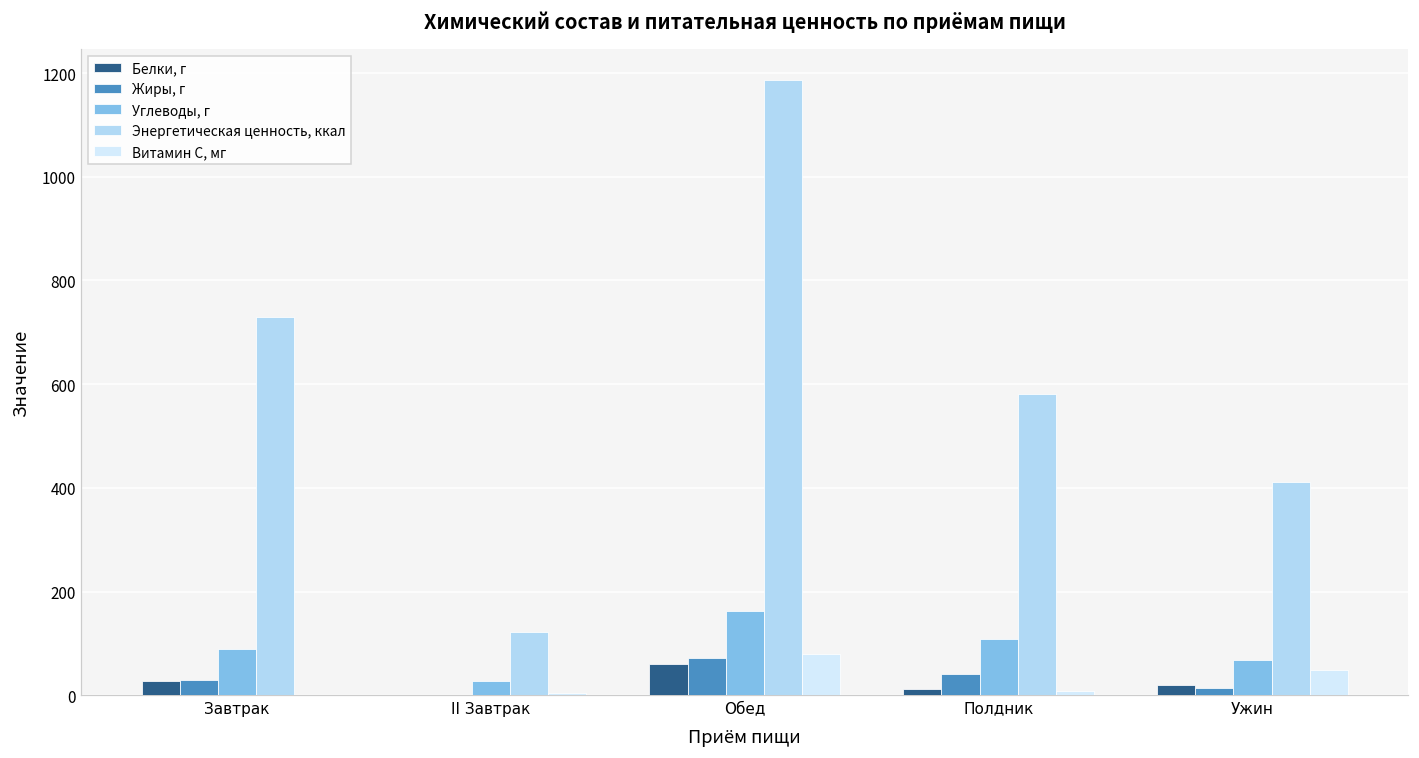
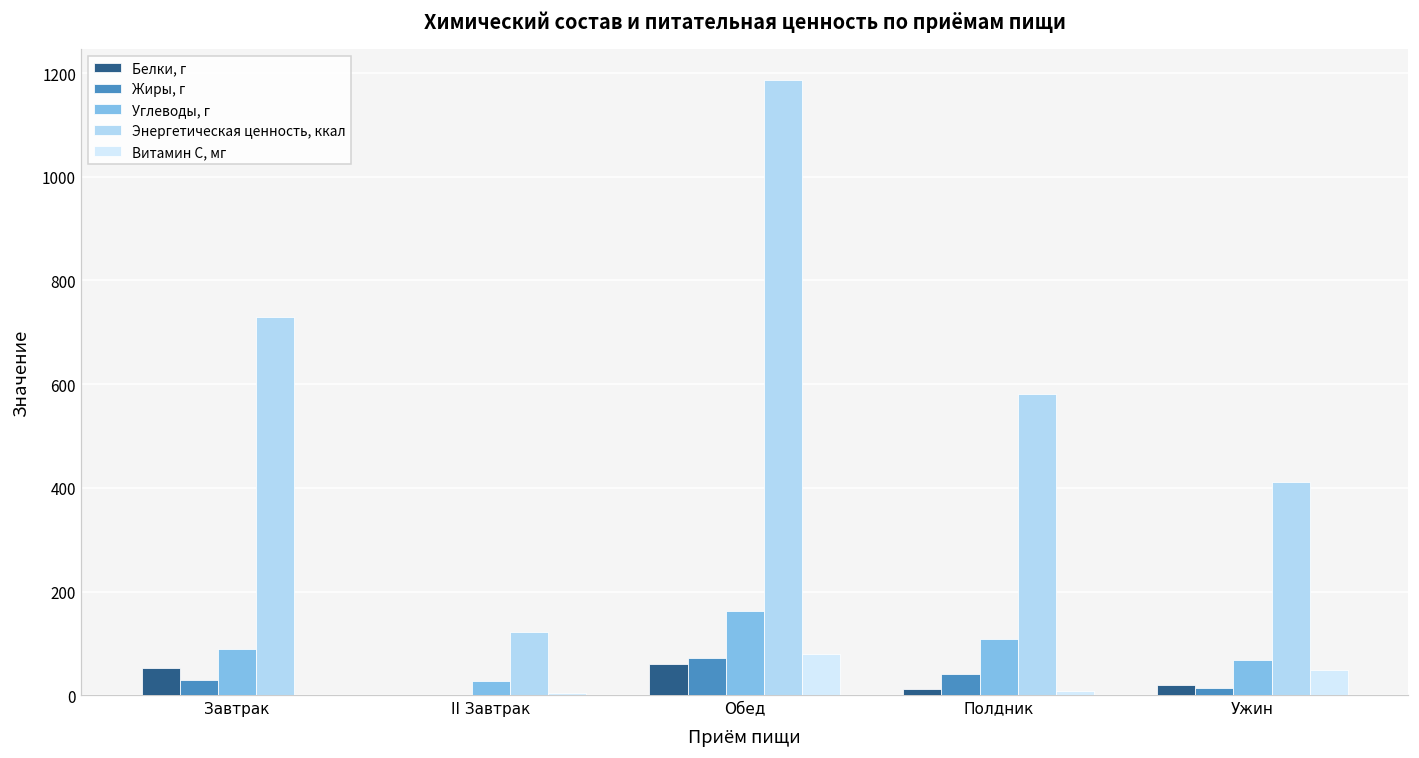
Белки, г, Завтрак: 30 -> 50
